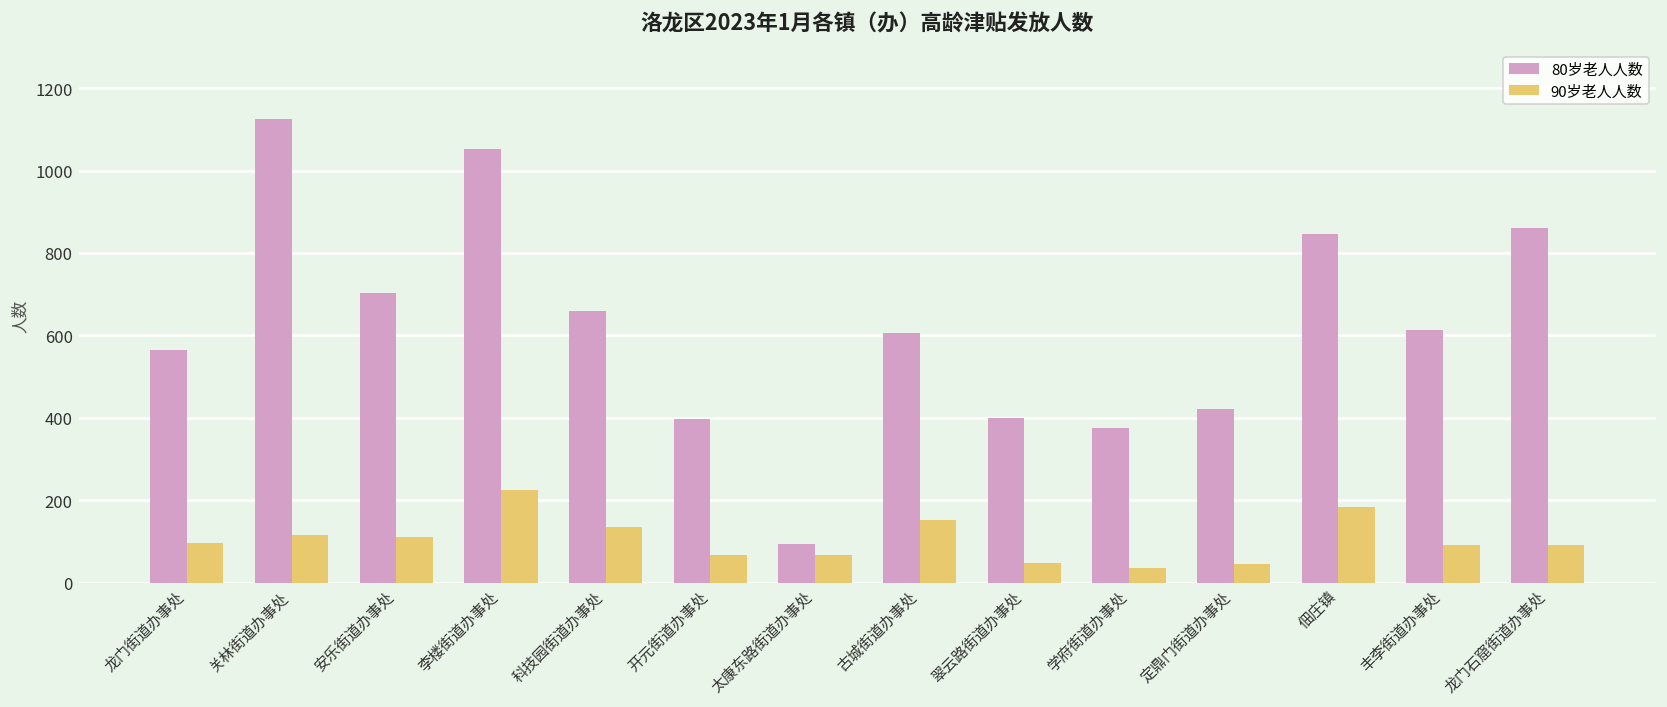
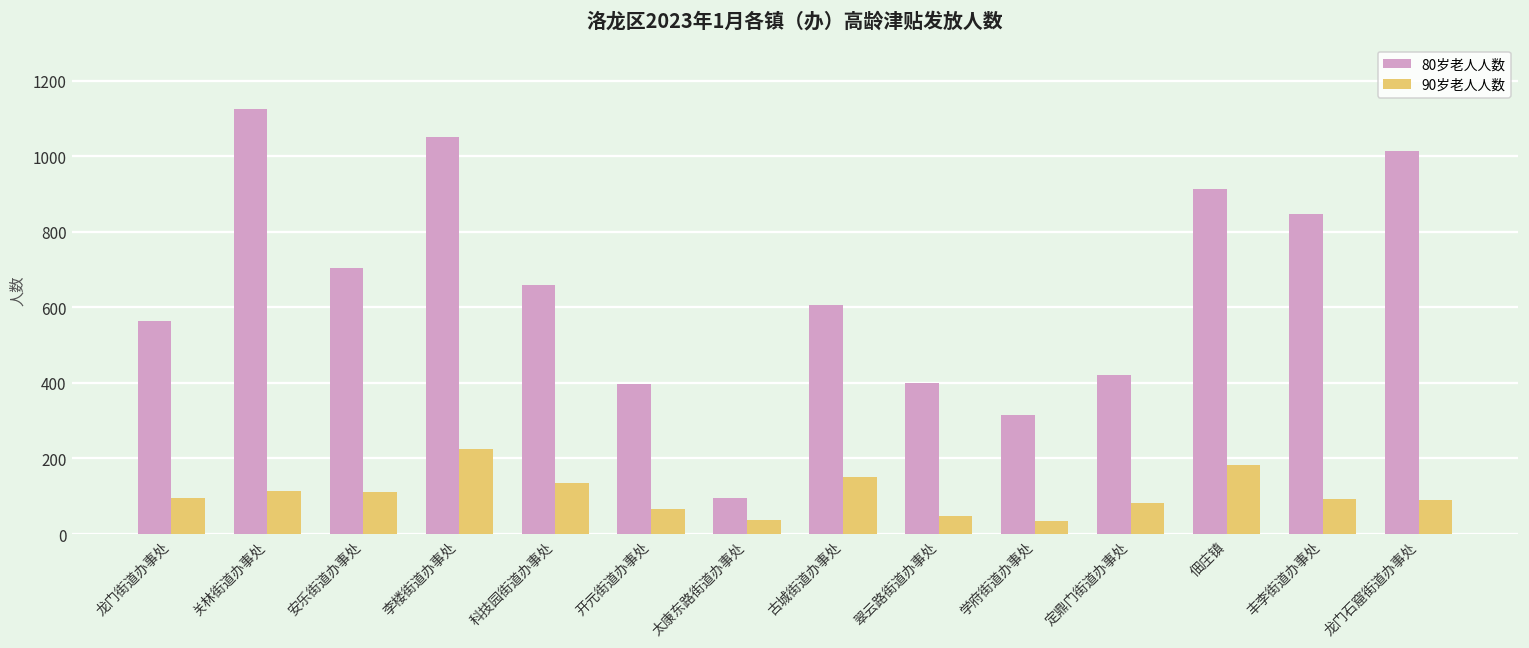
90岁老人人数, 太康东路街道办事处: 70 -> 40
80岁老人人数, 学府街道办事处: 380 -> 320
90岁老人人数, 定鼎门街道办事处: 50 -> 80
80岁老人人数, 佃庄镇: 850 -> 910
80岁老人人数, 丰李街道办事处: 610 -> 850
80岁老人人数, 龙门石窟街道办事处: 860 -> 1020
